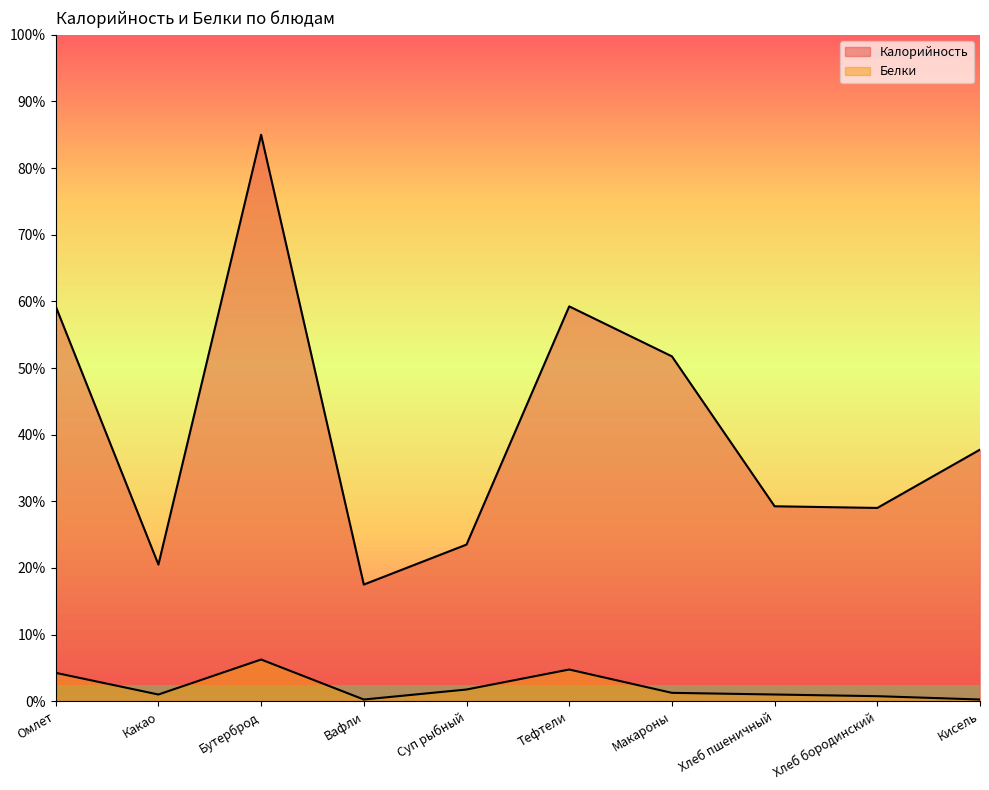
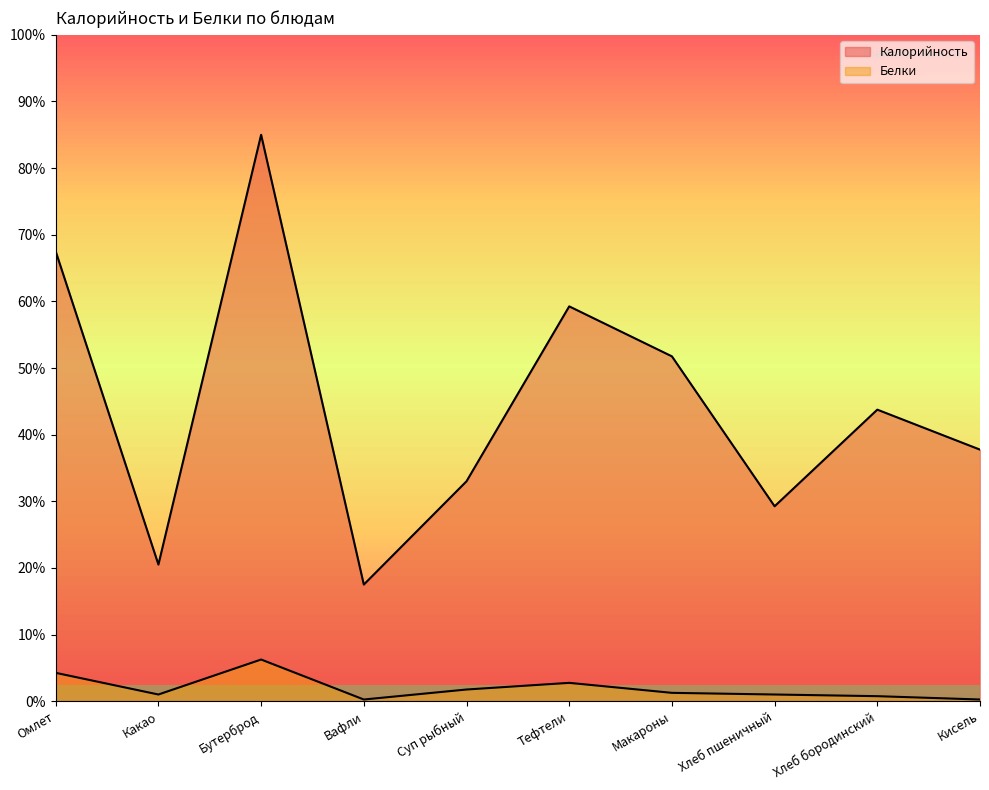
Калорийность, Омлет: 59% -> 68%
Калорийность, Суп рыбный: 24% -> 33%
Белки, Тефтели: 5% -> 3%
Калорийность, Хлеб бородинский: 29% -> 44%
